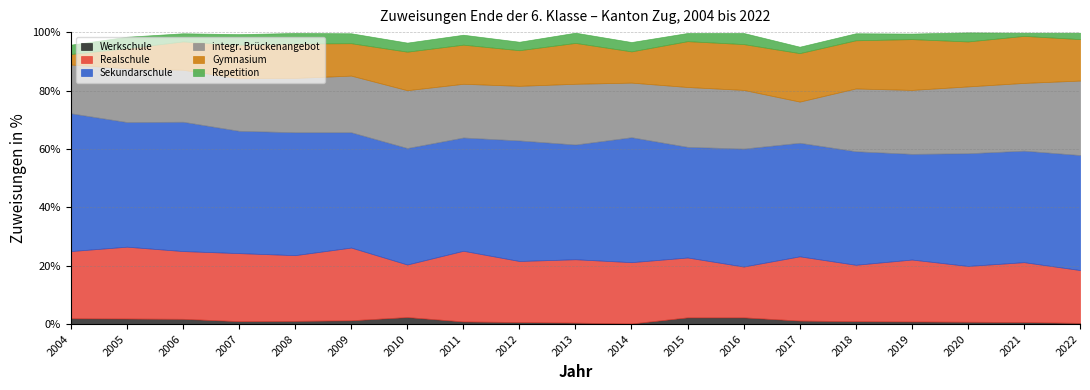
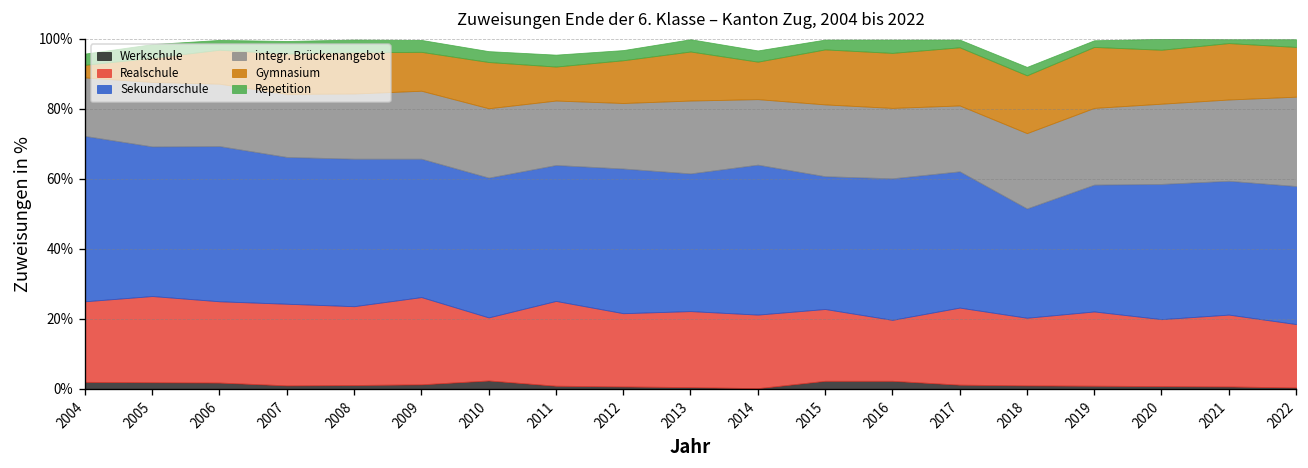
Gymnasium, 2011: 13% -> 10%
integr. Brückenangebot, 2017: 14% -> 19%
Sekundarschule, 2018: 39% -> 31%
